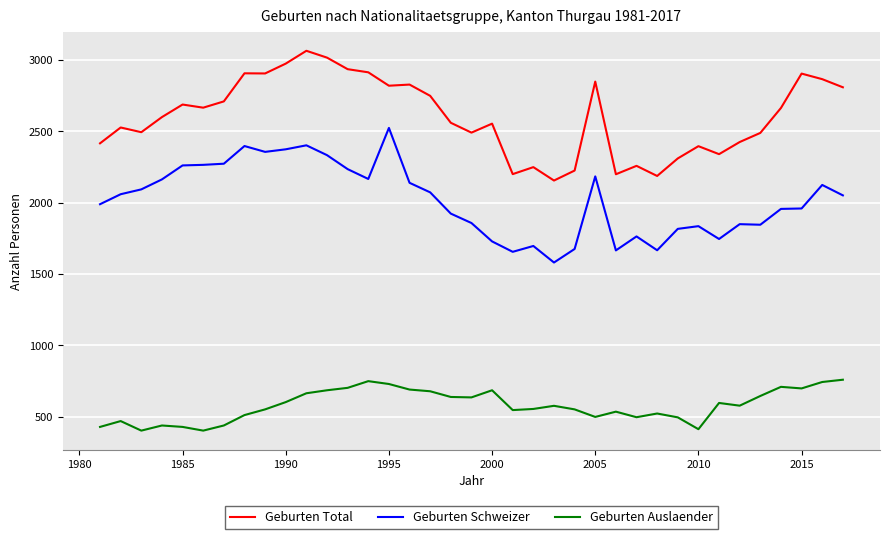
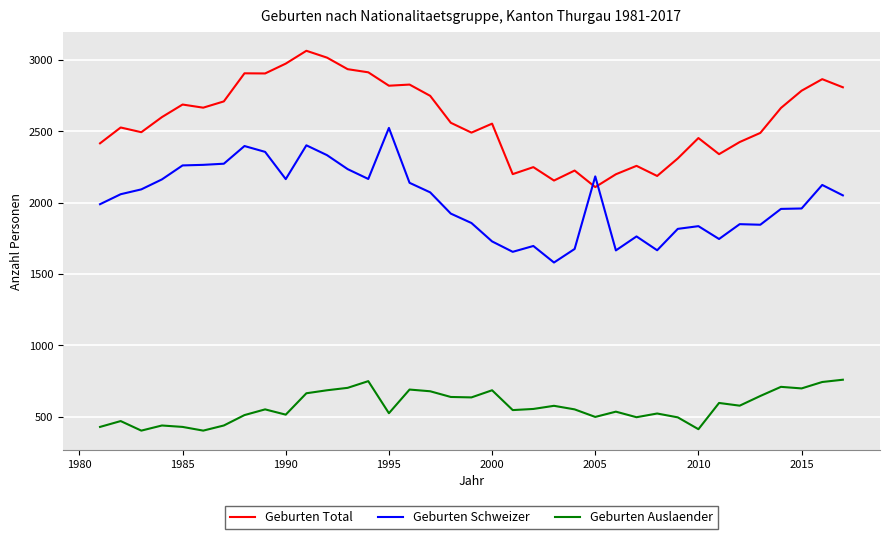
Geburten Schweizer, 1990: 2370 -> 2170
Geburten Auslaender, 1990: 600 -> 510
Geburten Auslaender, 1995: 730 -> 520
Geburten Total, 2005: 2850 -> 2110
Geburten Total, 2010: 2400 -> 2450
Geburten Total, 2015: 2910 -> 2790
